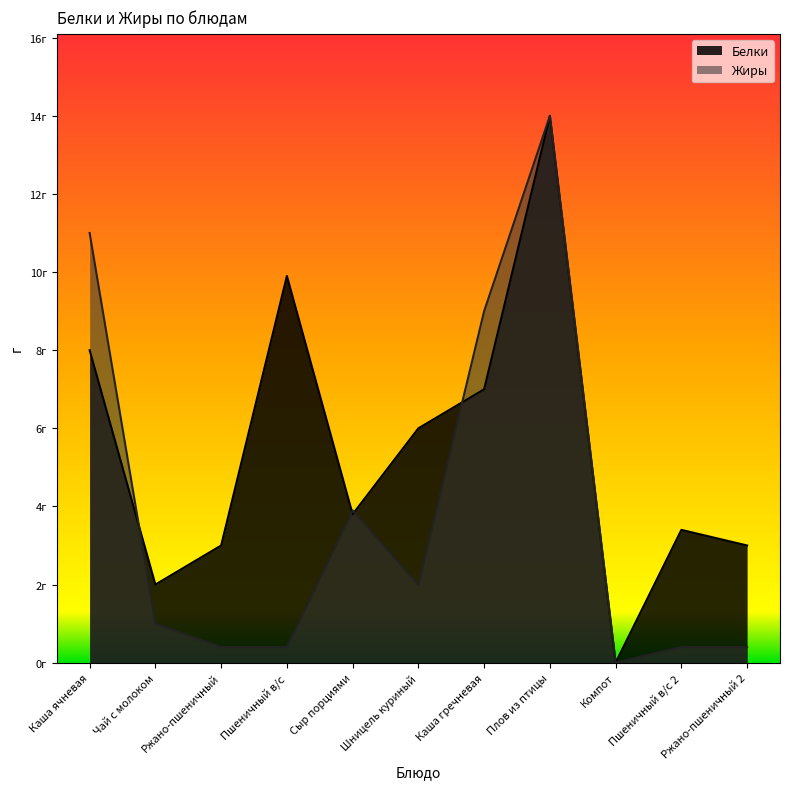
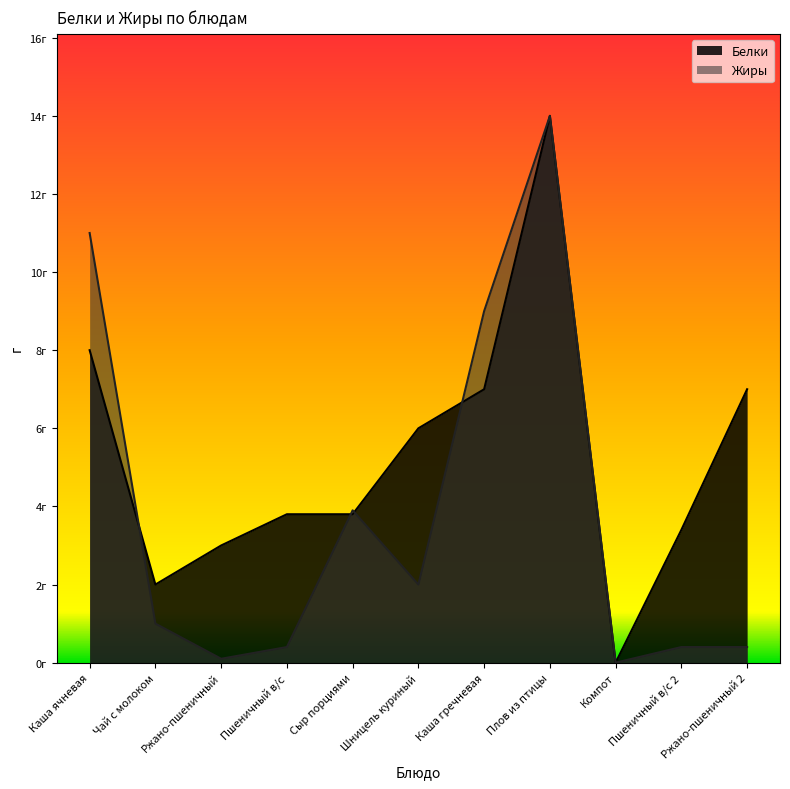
Жиры, Ржано-пшеничный: 0.4г -> 0.1г
Белки, Пшеничный в/с: 9.9г -> 3.8г
Белки, Ржано-пшеничный 2: 3г -> 7г
